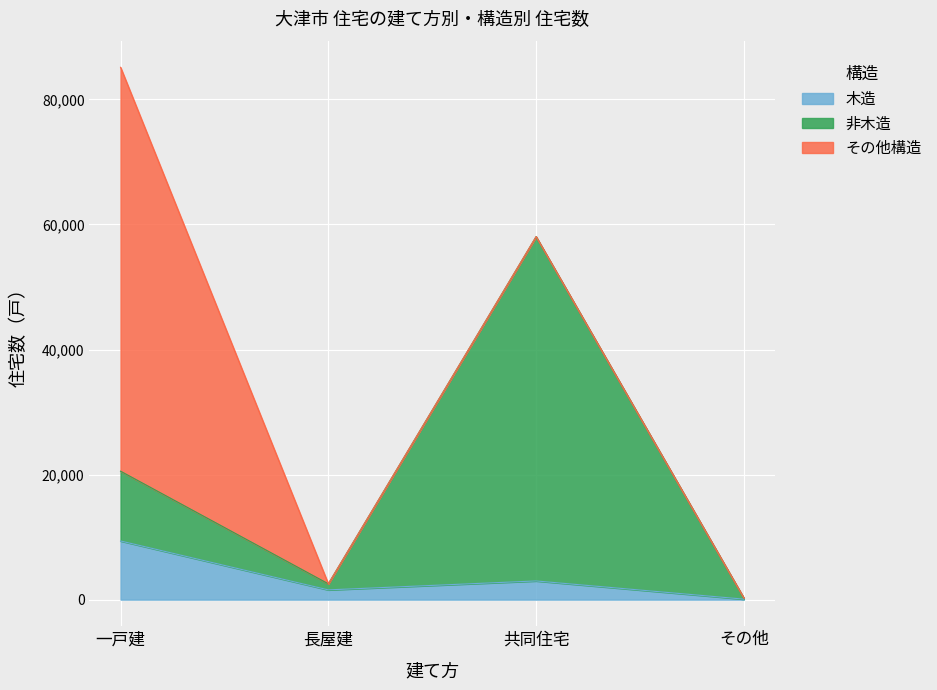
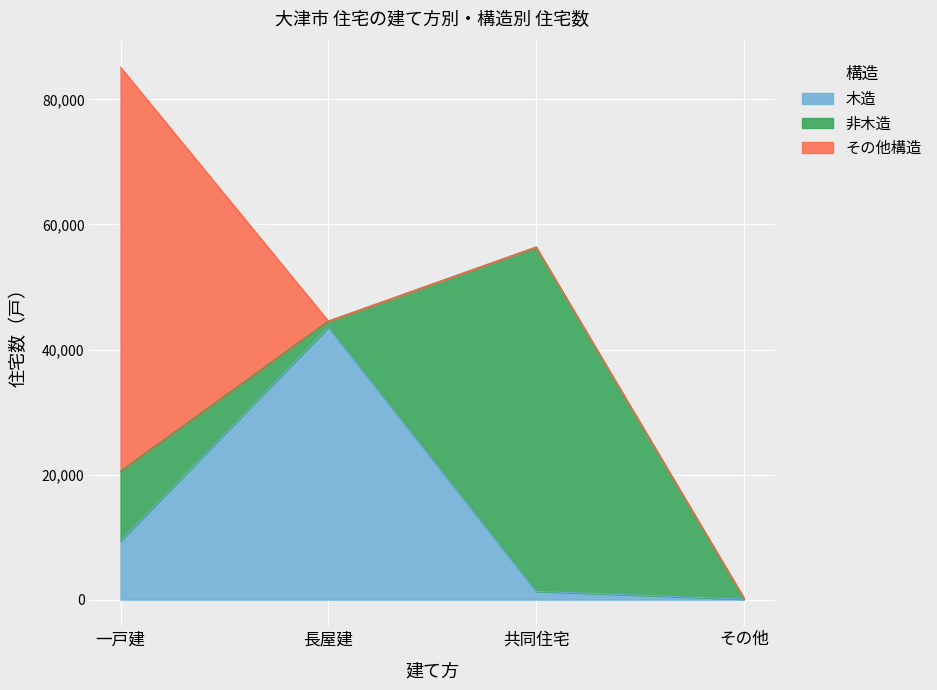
木造, 長屋建: 2,000 -> 44,000
木造, 共同住宅: 3,000 -> 1,000
